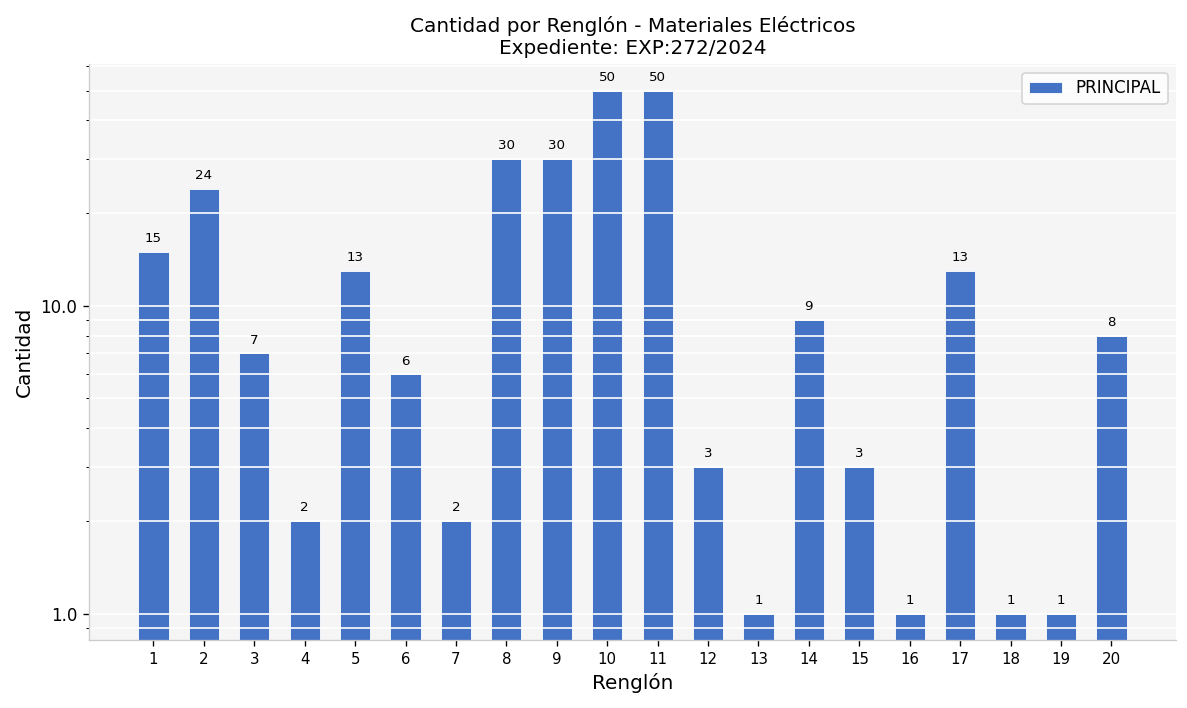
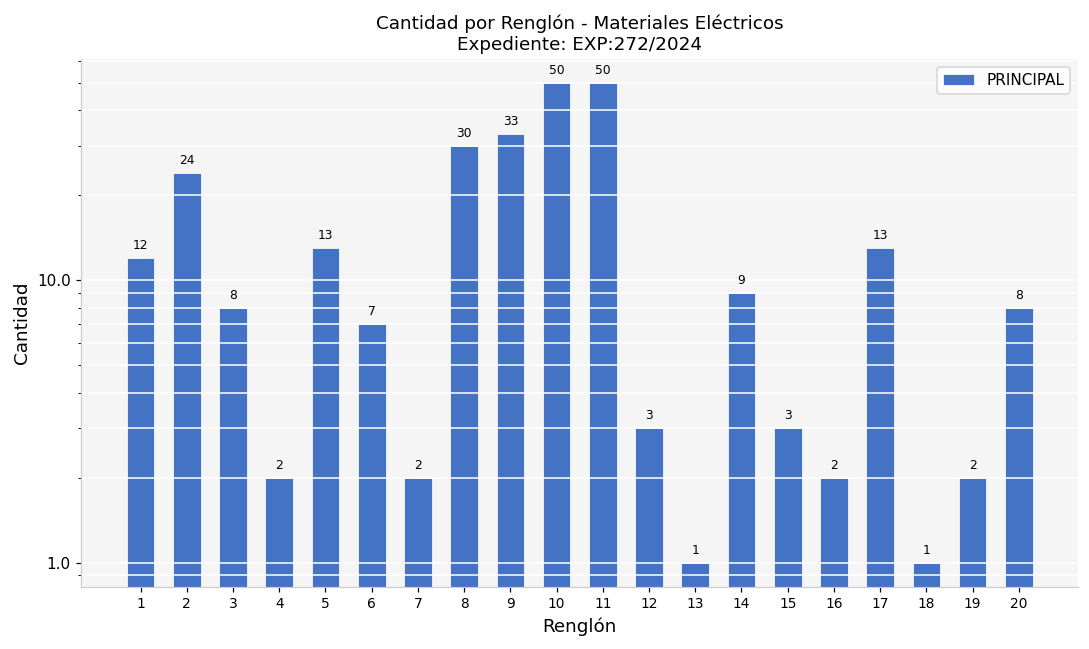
1: 15 -> 12
3: 7 -> 8
6: 6 -> 7
9: 30 -> 33
16: 1 -> 2
19: 1 -> 2
